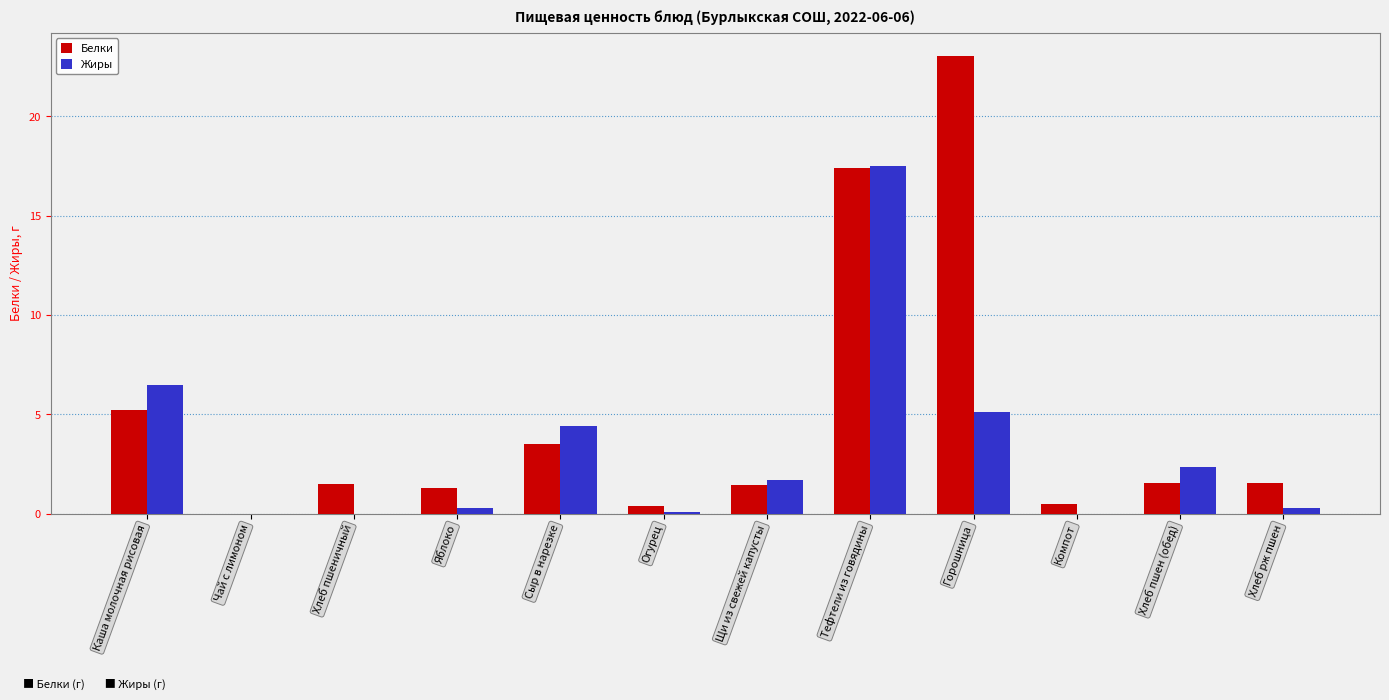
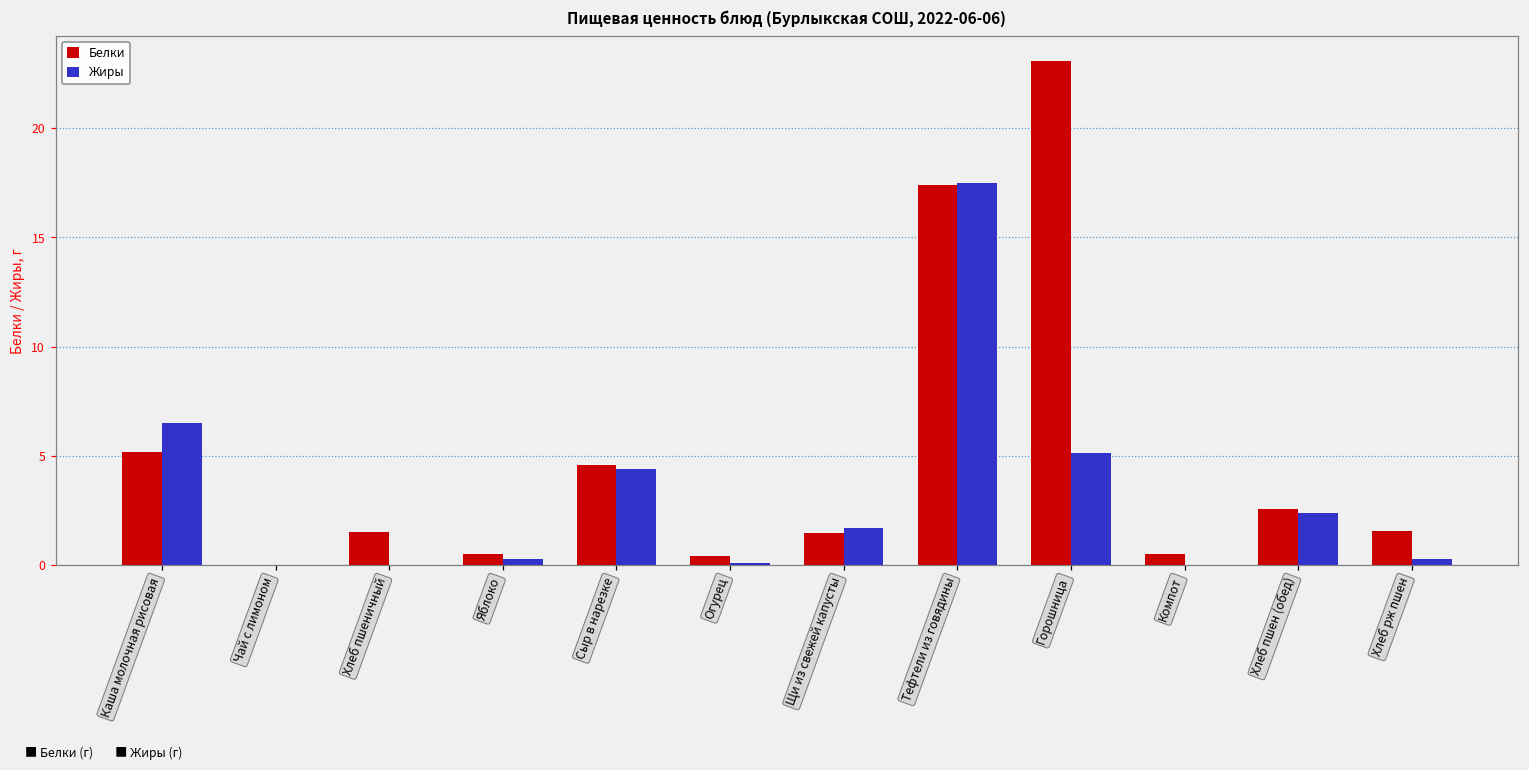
Белки, Яблоко: 1.3 -> 0.5
Белки, Сыр в нарезке: 3.5 -> 4.6
Белки, Хлеб пшен (обед): 1.5 -> 2.6
